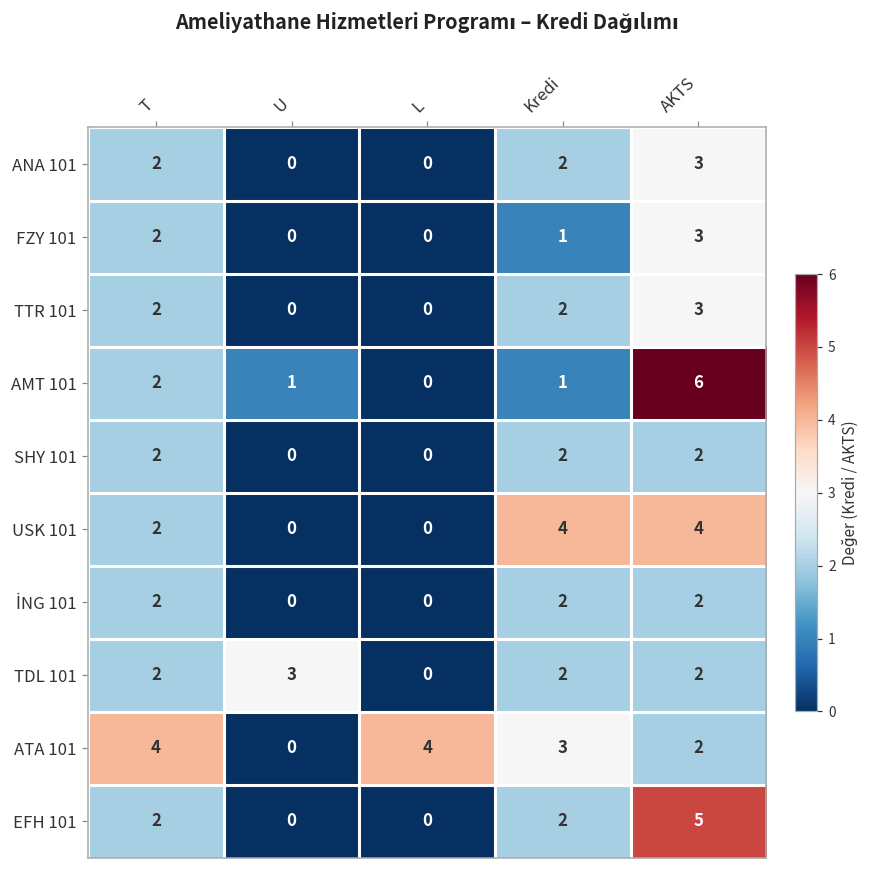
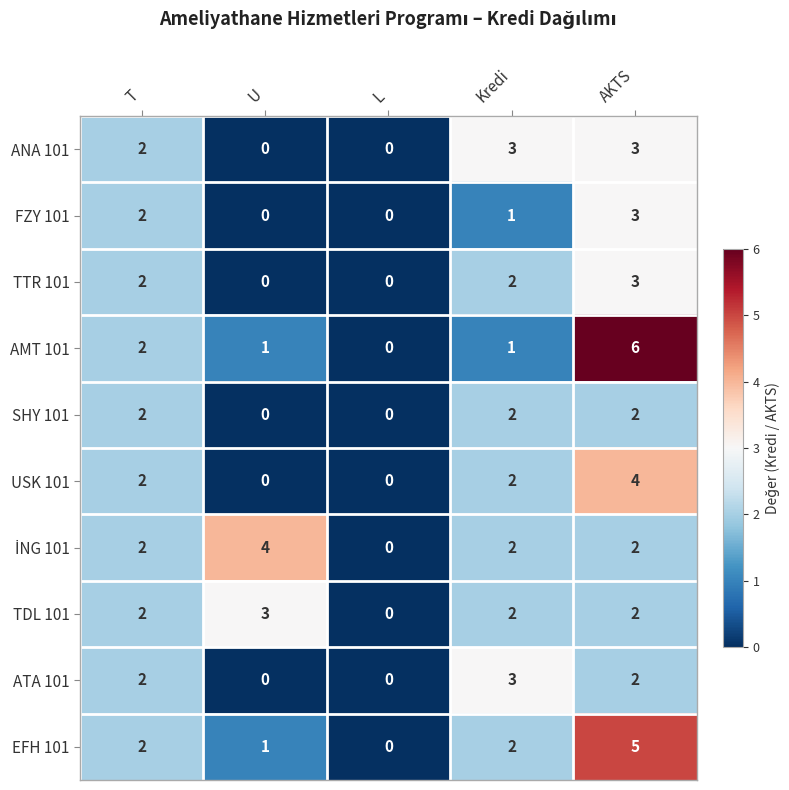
ANA 101, Kredi: 2 -> 3
USK 101, Kredi: 4 -> 2
İNG 101, U: 0 -> 4
ATA 101, T: 4 -> 2
ATA 101, L: 4 -> 0
EFH 101, U: 0 -> 1
